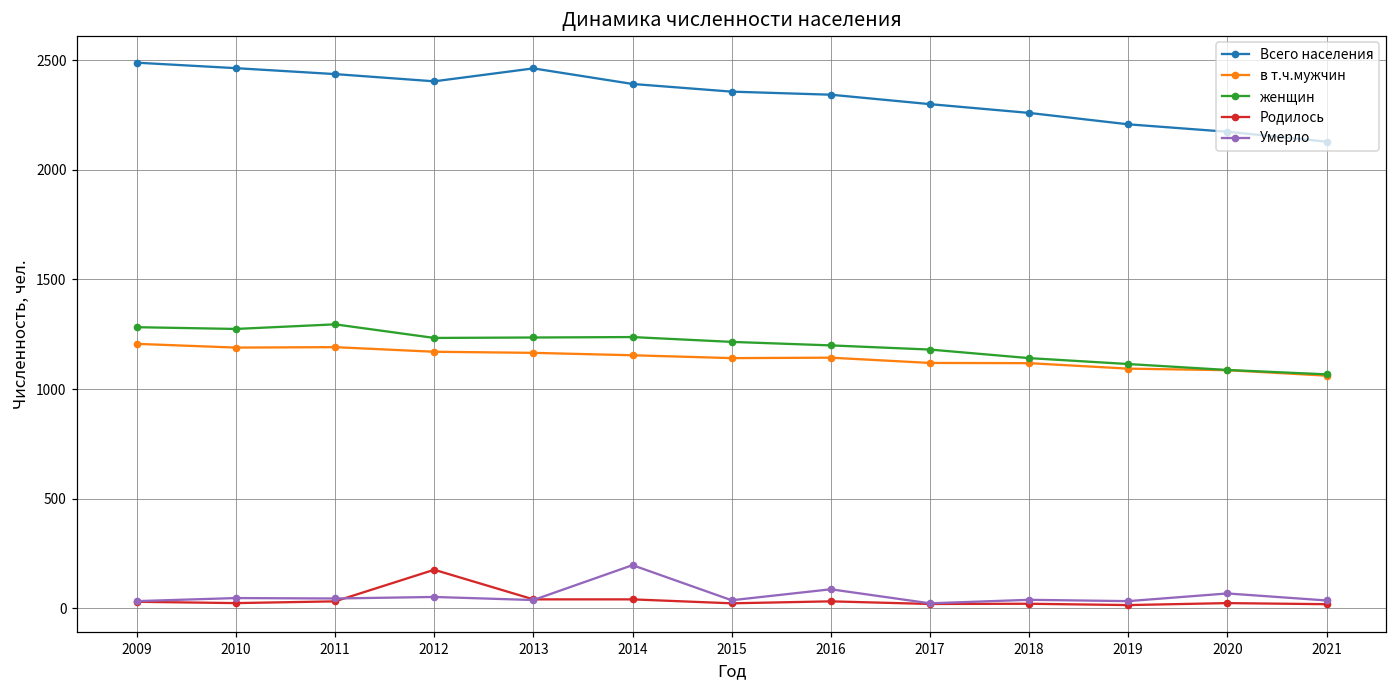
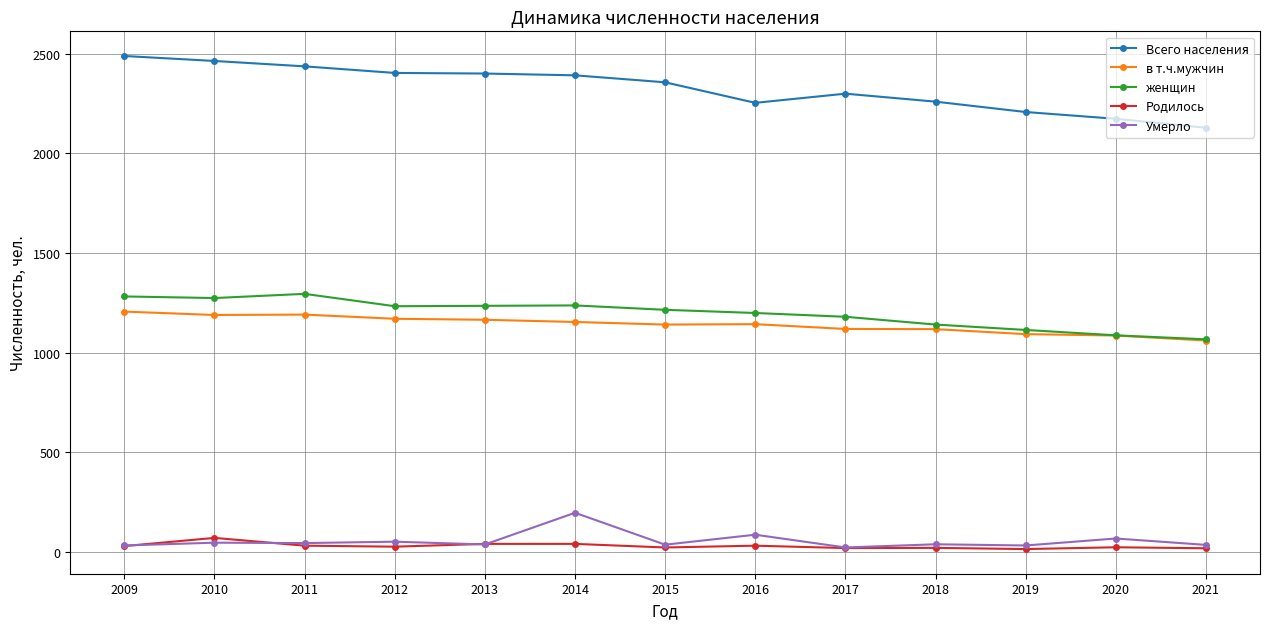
Родилось, 2010: 20 -> 70
Родилось, 2012: 180 -> 30
Всего населения, 2013: 2460 -> 2400
Всего населения, 2016: 2340 -> 2250
